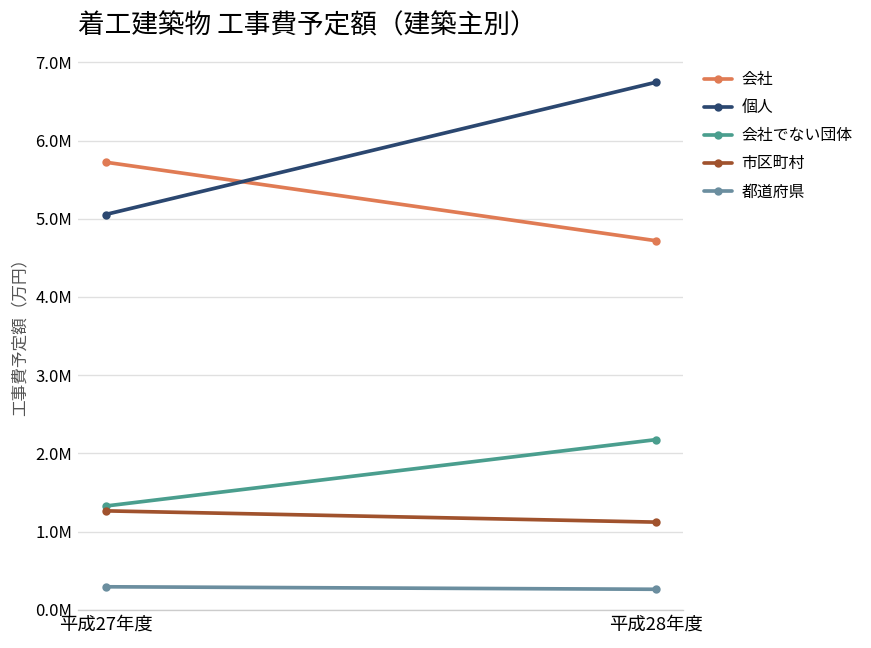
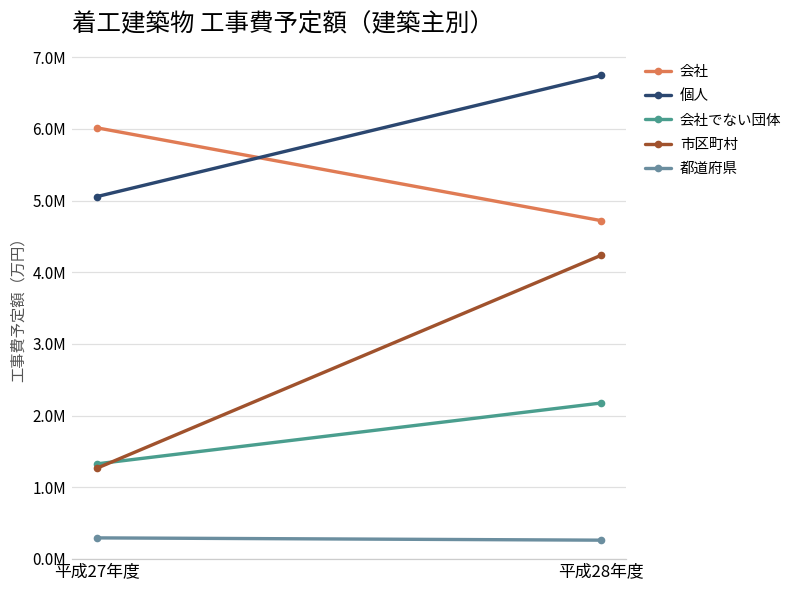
会社, 平成27年度: 5700000 -> 6000000
市区町村, 平成28年度: 1100000 -> 4200000
